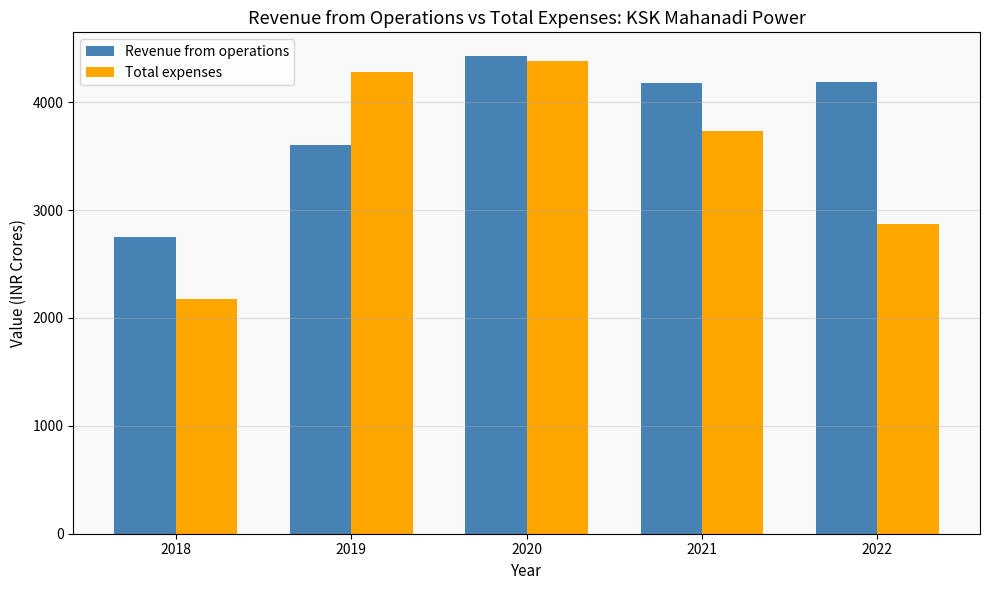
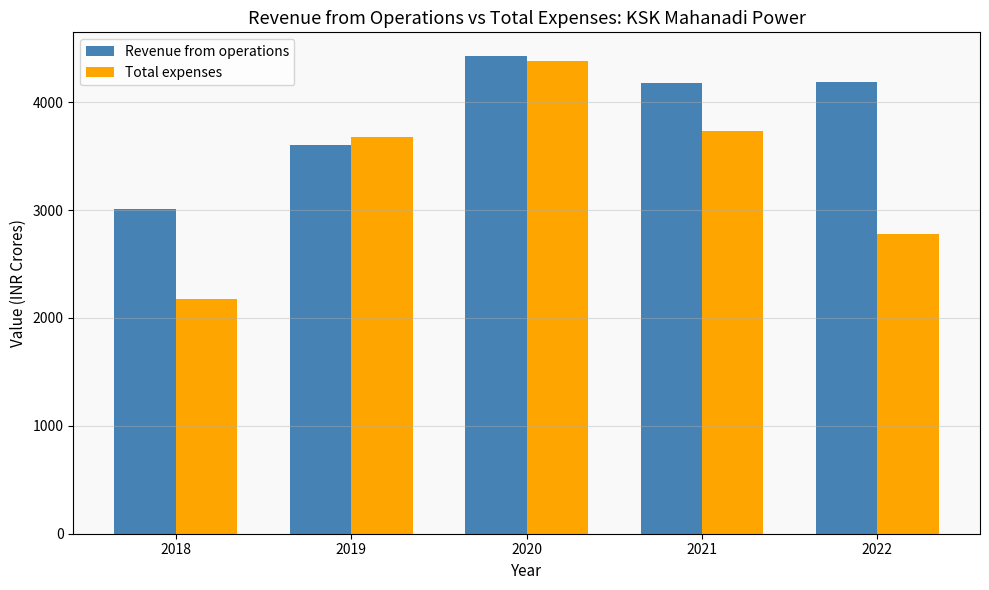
Revenue from operations, 2018: 2750 -> 3010
Total expenses, 2019: 4280 -> 3680
Total expenses, 2022: 2870 -> 2780
